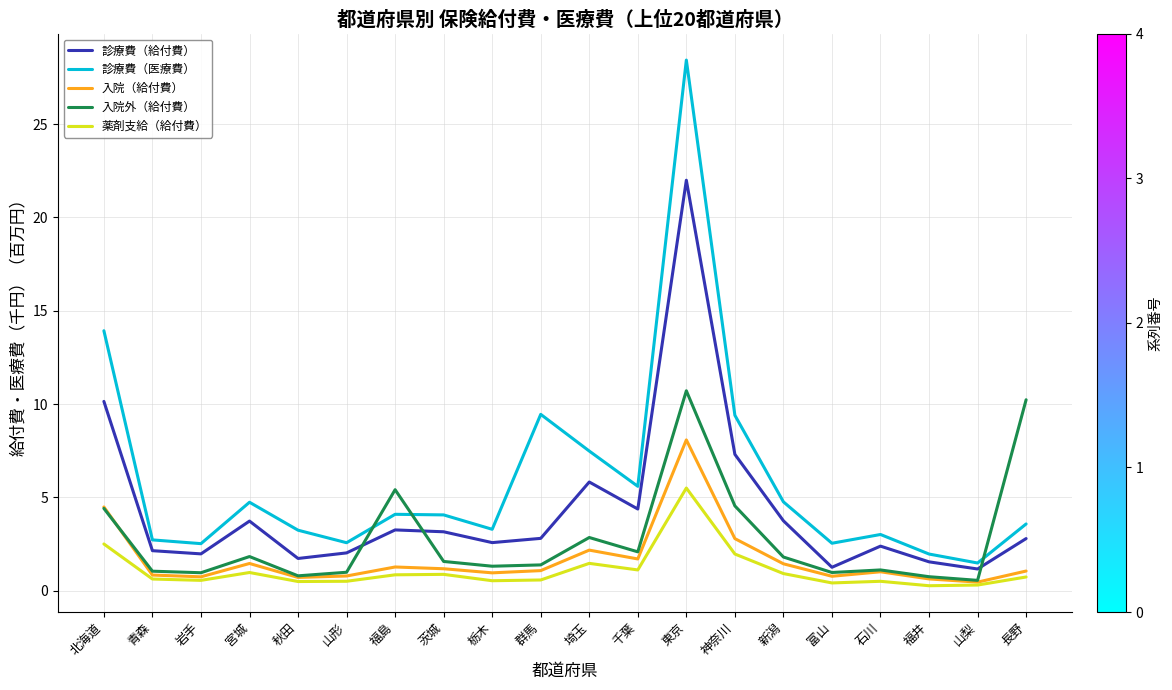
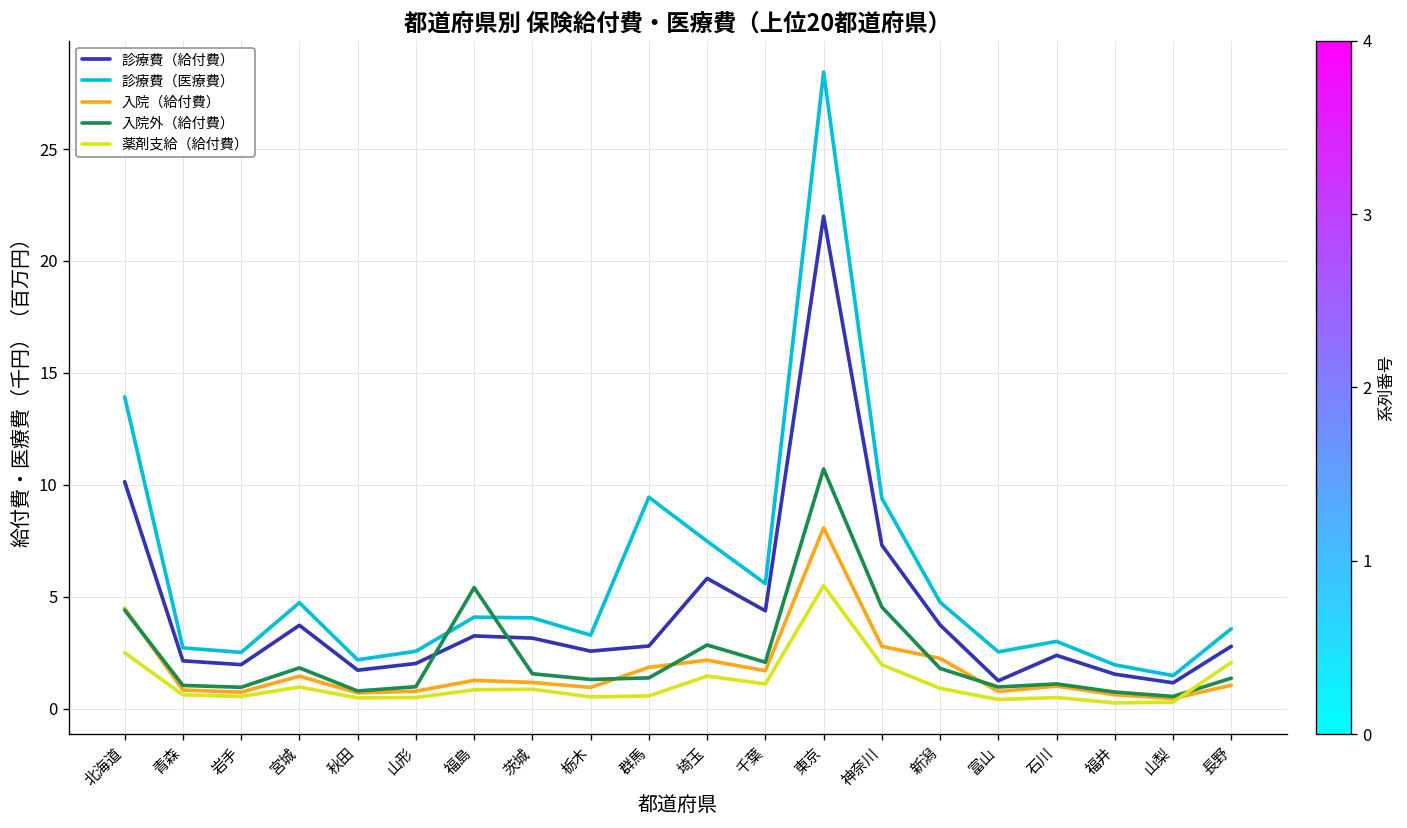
診療費（医療費）, 秋田: 3.2 -> 2.2
入院（給付費）, 群馬: 1.1 -> 1.9
入院（給付費）, 新潟: 1.4 -> 2.3
入院外（給付費）, 長野: 10.2 -> 1.4
薬剤支給（給付費）, 長野: 0.7 -> 2.1
